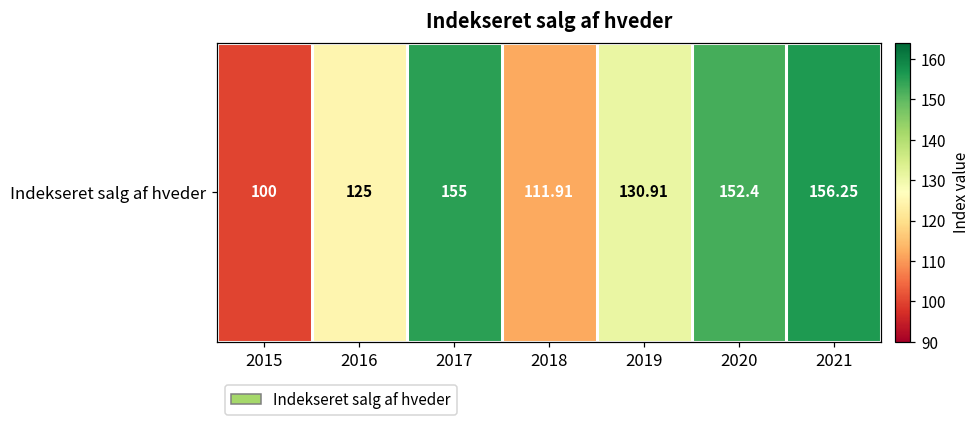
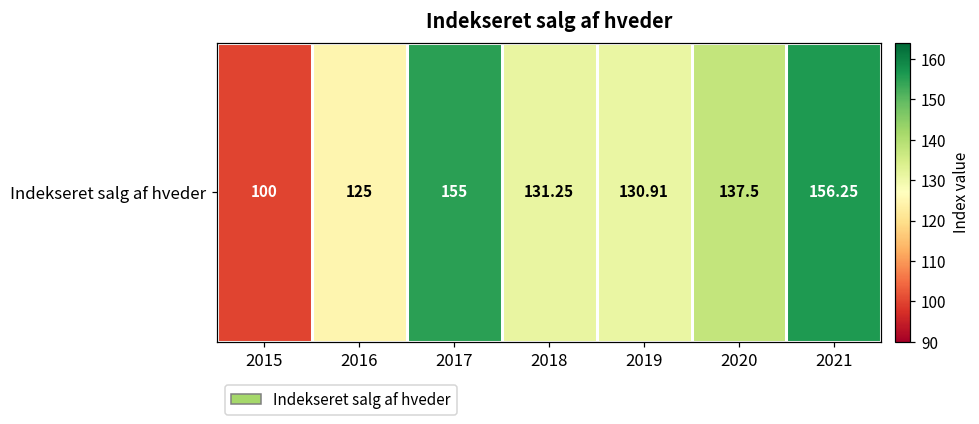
Indekseret salg af hveder, 2018: 111.91 -> 131.25
Indekseret salg af hveder, 2020: 152.4 -> 137.5
